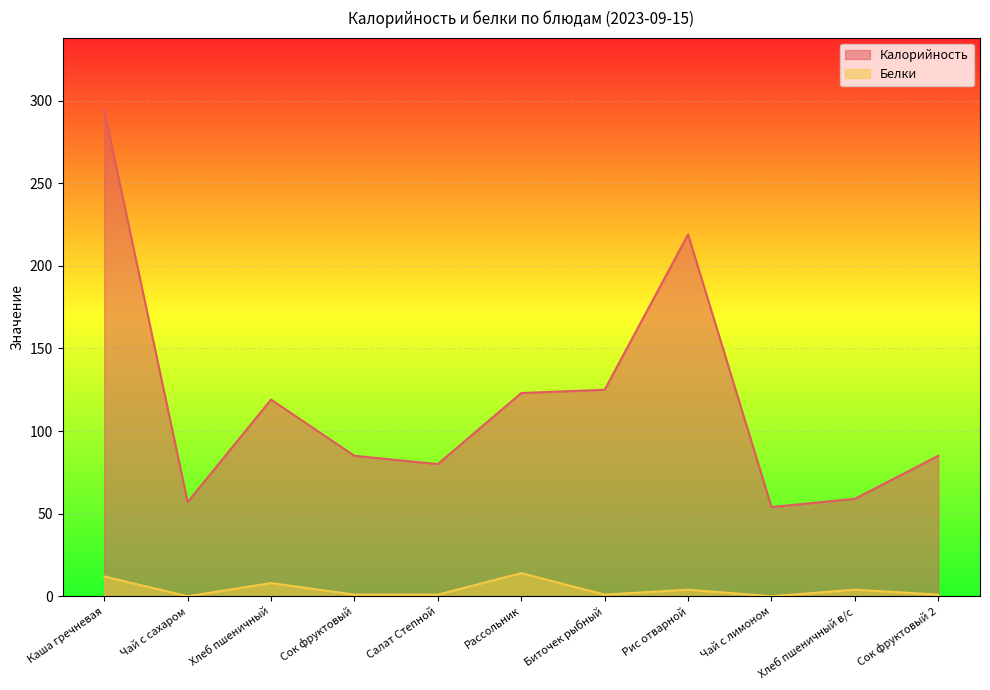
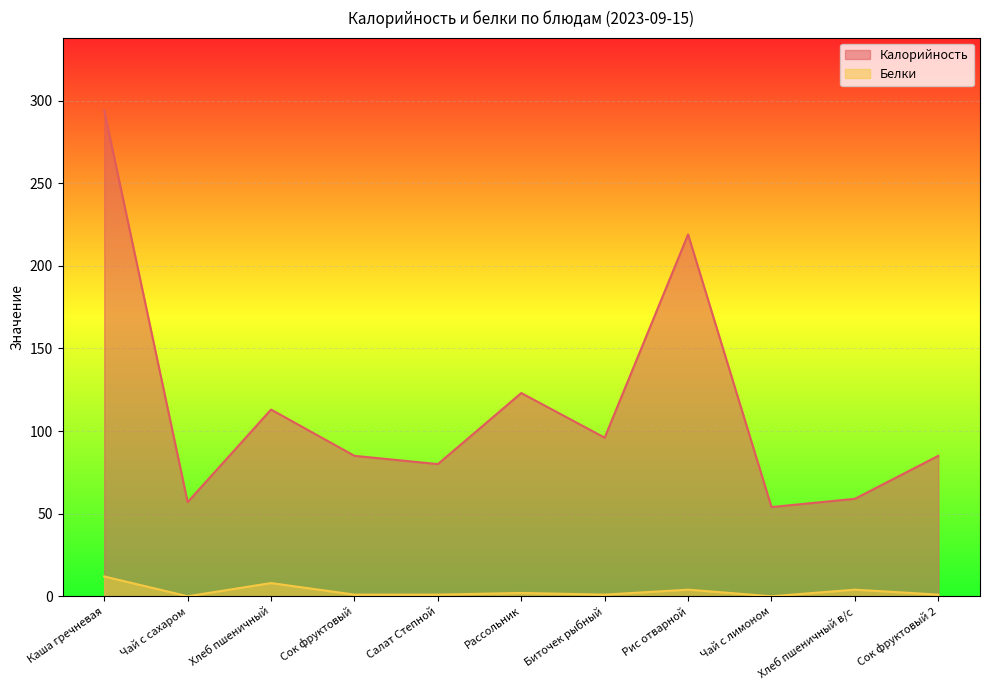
Калорийность, Хлеб пшеничный: 119 -> 113
Белки, Рассольник: 14 -> 2
Калорийность, Биточек рыбный: 125 -> 96
